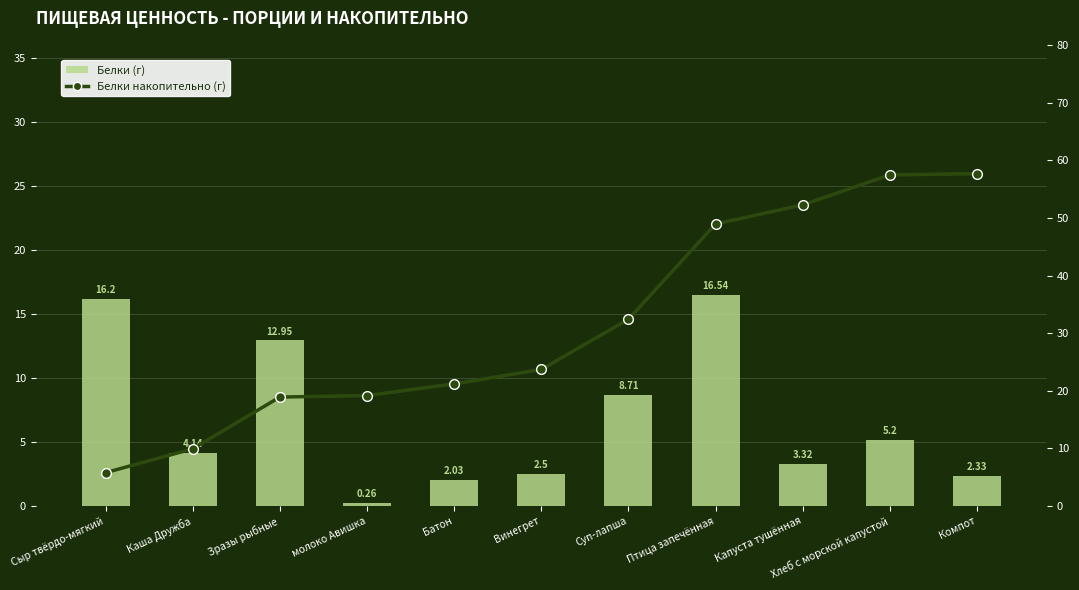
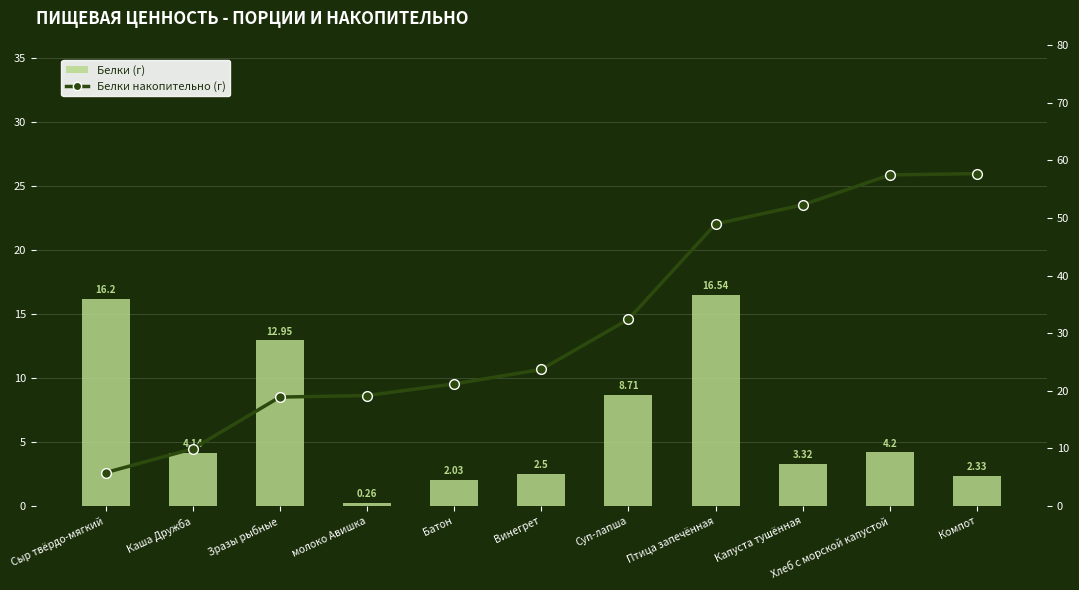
Белки (г), Хлеб с морской капустой: 5.2 -> 4.2
